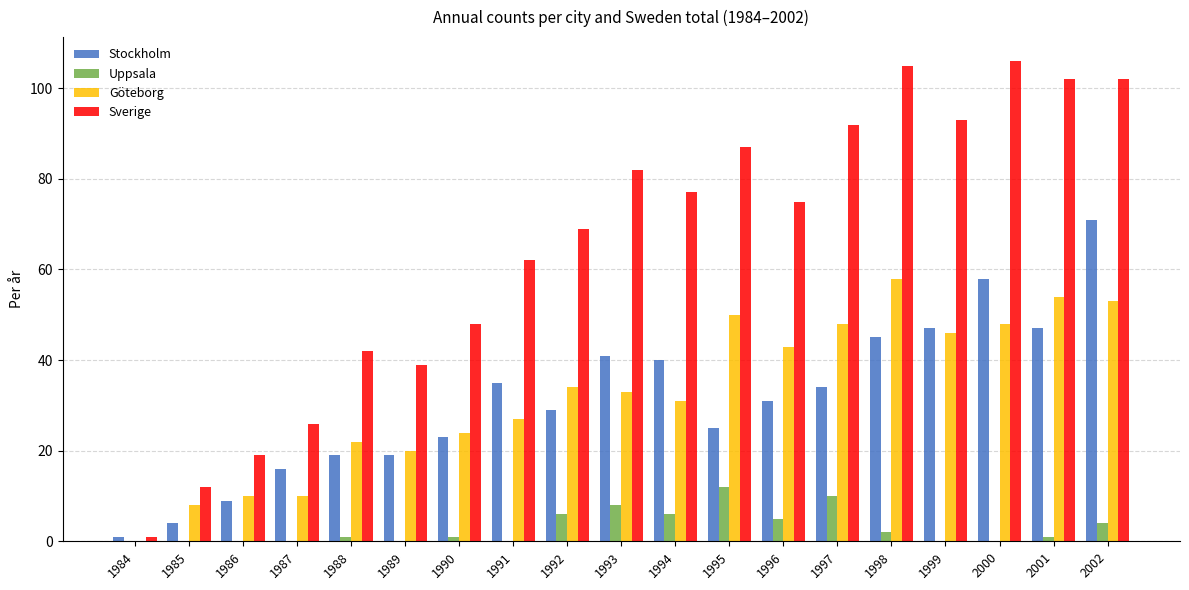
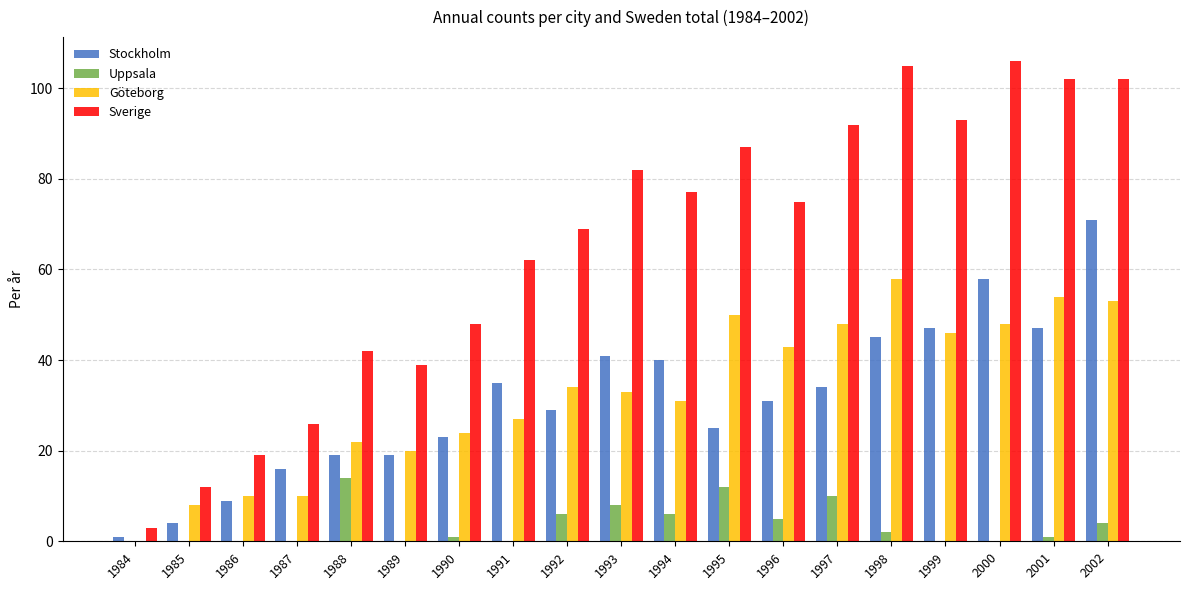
Sverige, 1984: 1 -> 3
Uppsala, 1988: 1 -> 14
